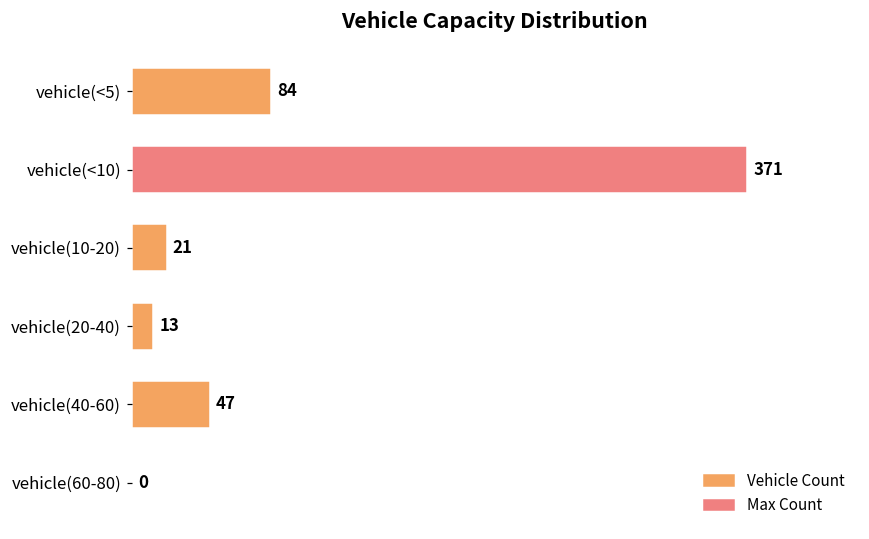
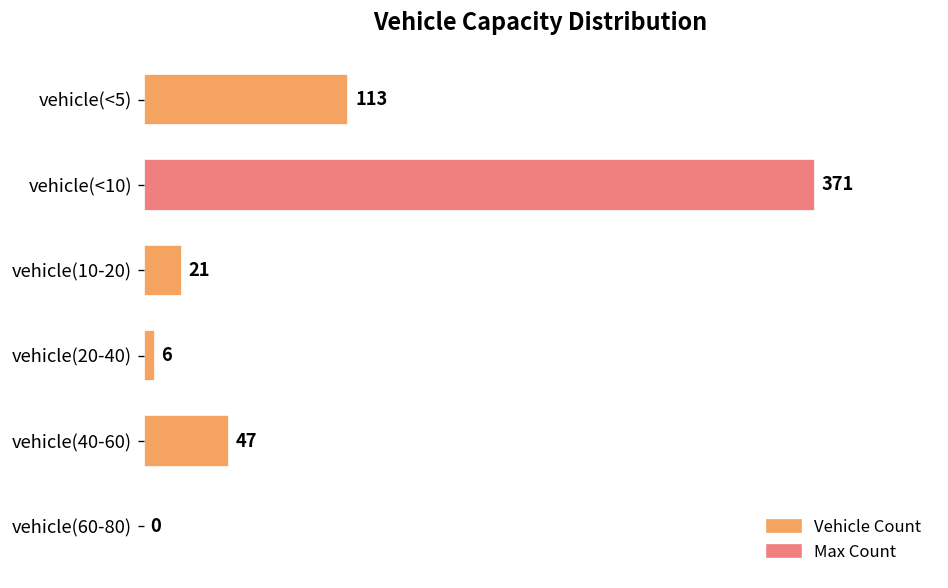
vehicle(<5): 84 -> 113
vehicle(20-40): 13 -> 6
